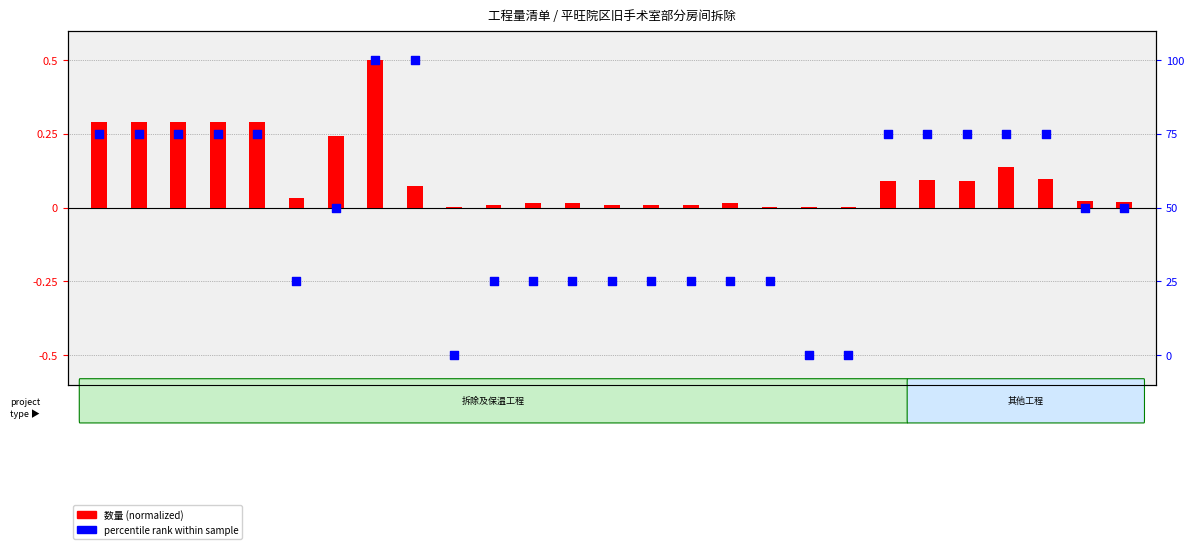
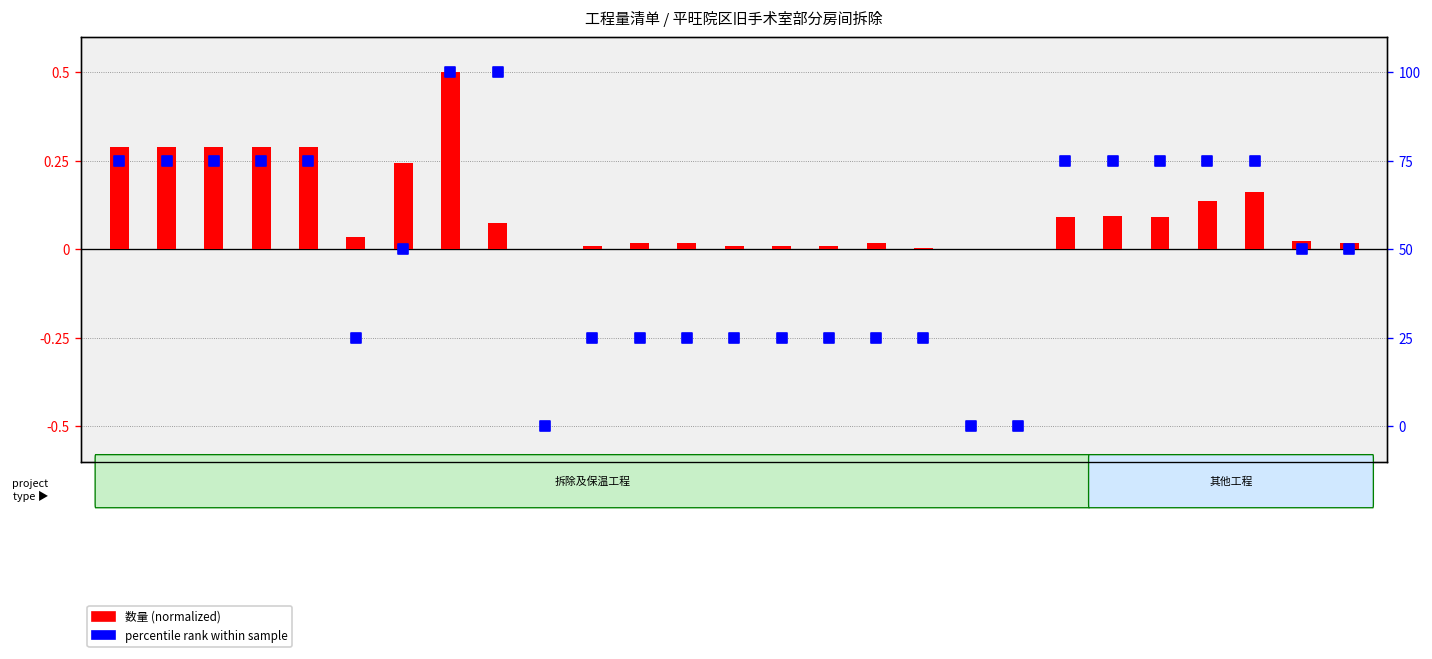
数量 (normalized), 25: 0.10 -> 0.16
